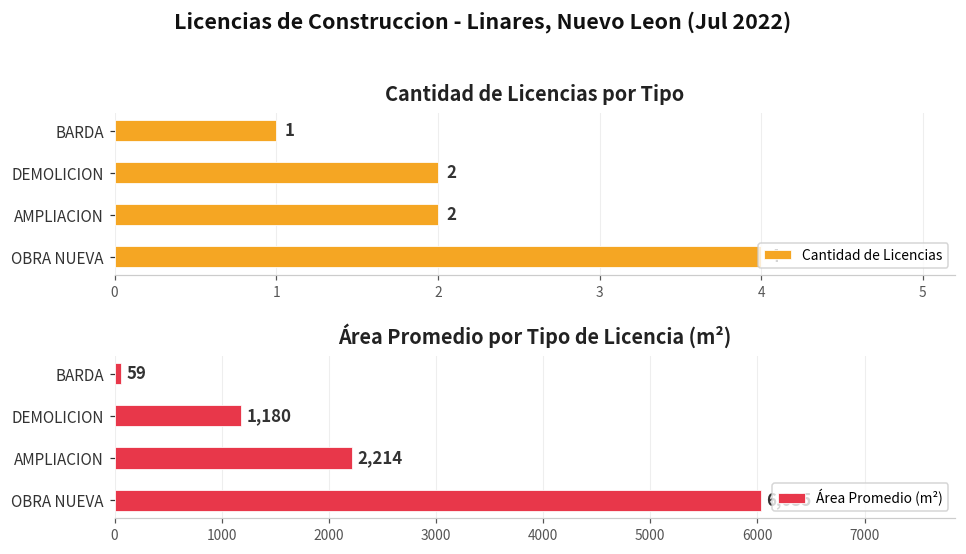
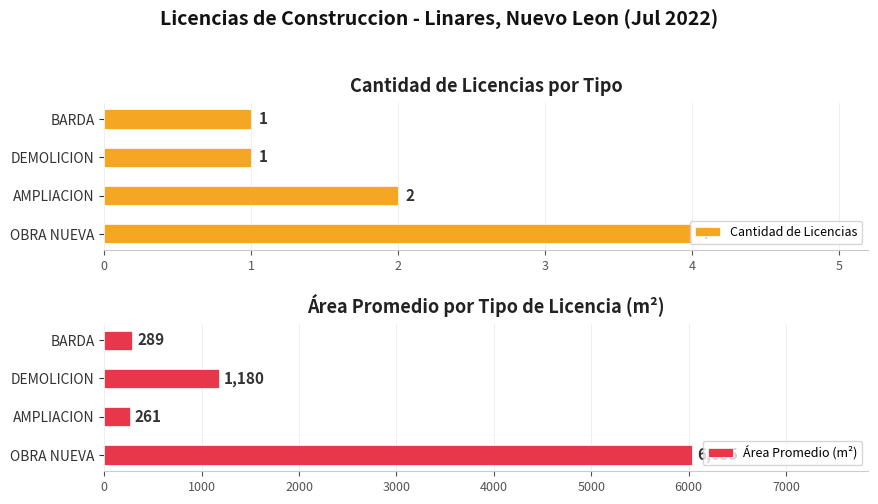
Cantidad de Licencias por Tipo, DEMOLICION: 2 -> 1
Área Promedio por Tipo de Licencia (m²), BARDA: 59 -> 289
Área Promedio por Tipo de Licencia (m²), AMPLIACION: 2,214 -> 261
